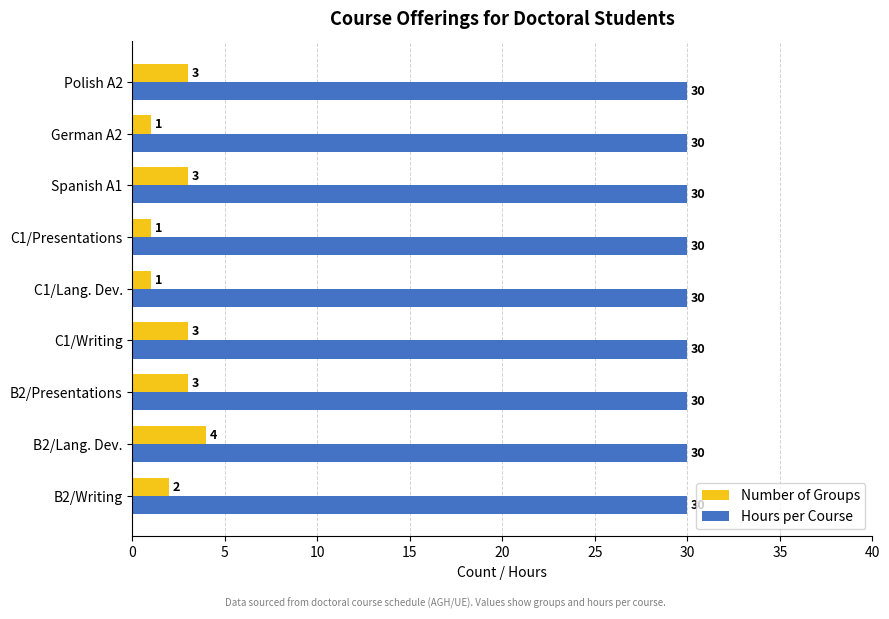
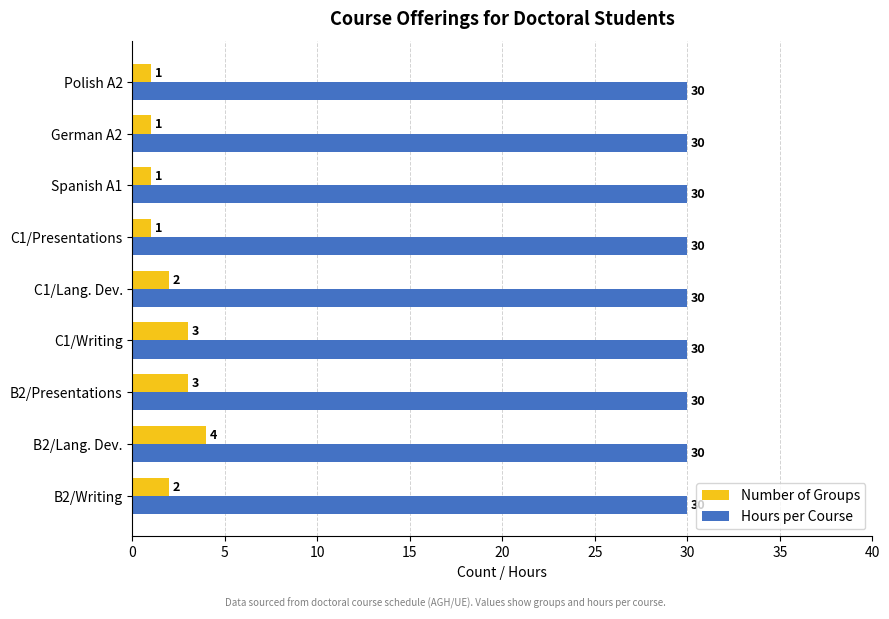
Number of Groups, Polish A2: 3 -> 1
Number of Groups, Spanish A1: 3 -> 1
Number of Groups, C1/Lang. Dev.: 1 -> 2
